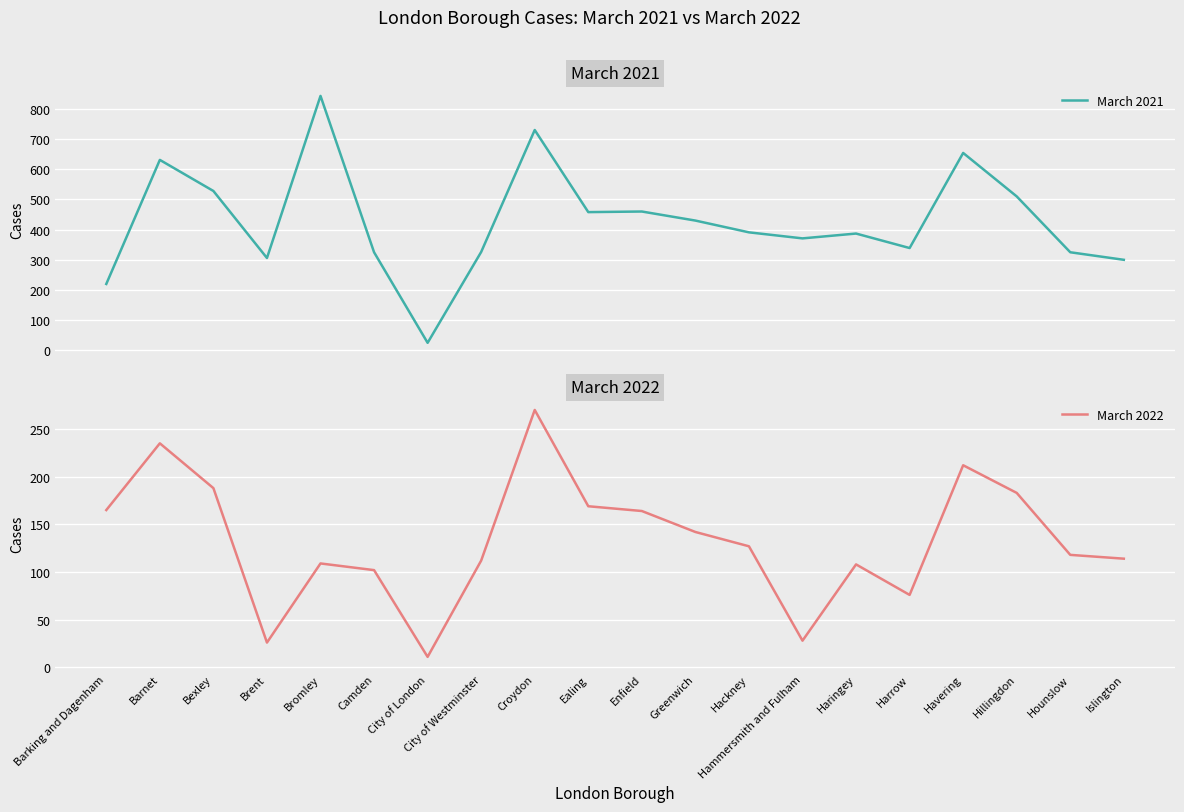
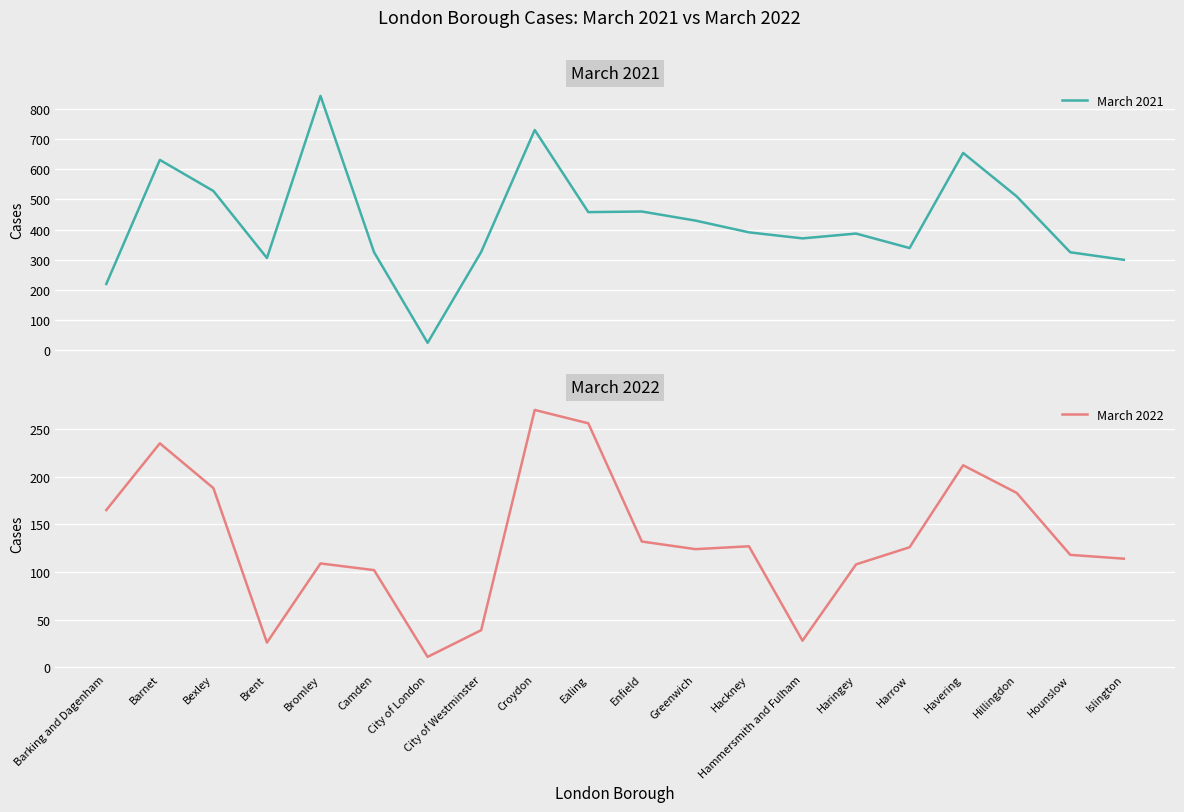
March 2022, City of Westminster: 110 -> 40
March 2022, Ealing: 170 -> 260
March 2022, Enfield: 160 -> 130
March 2022, Greenwich: 140 -> 120
March 2022, Harrow: 80 -> 130
